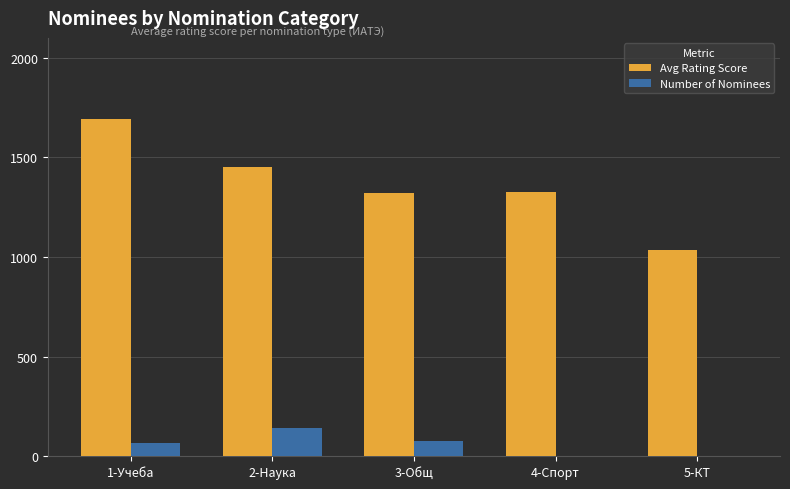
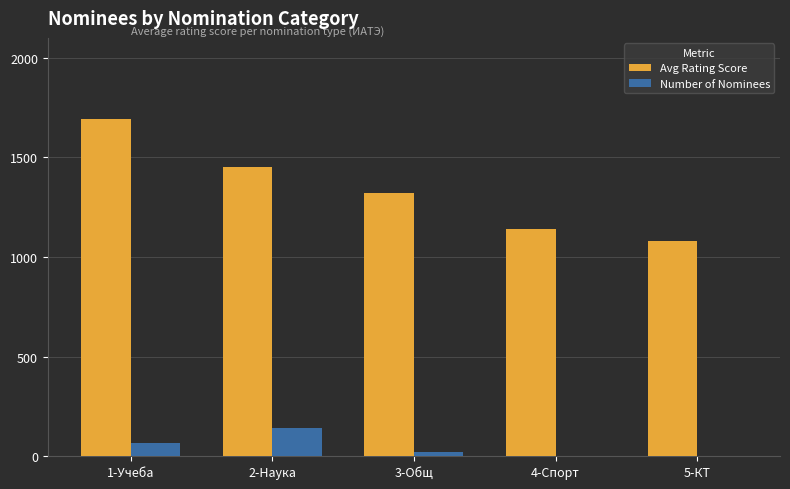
Number of Nominees, 3-Общ: 80 -> 20
Avg Rating Score, 4-Спорт: 1330 -> 1140
Avg Rating Score, 5-КТ: 1040 -> 1080
